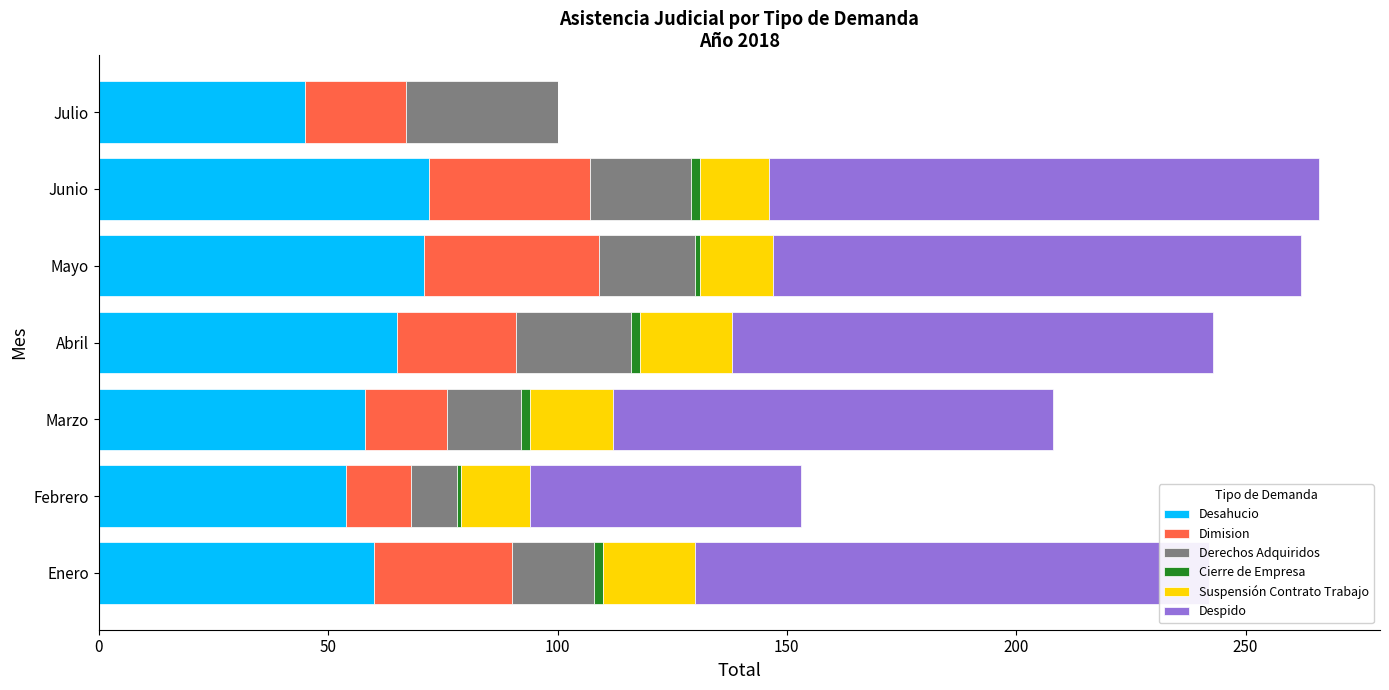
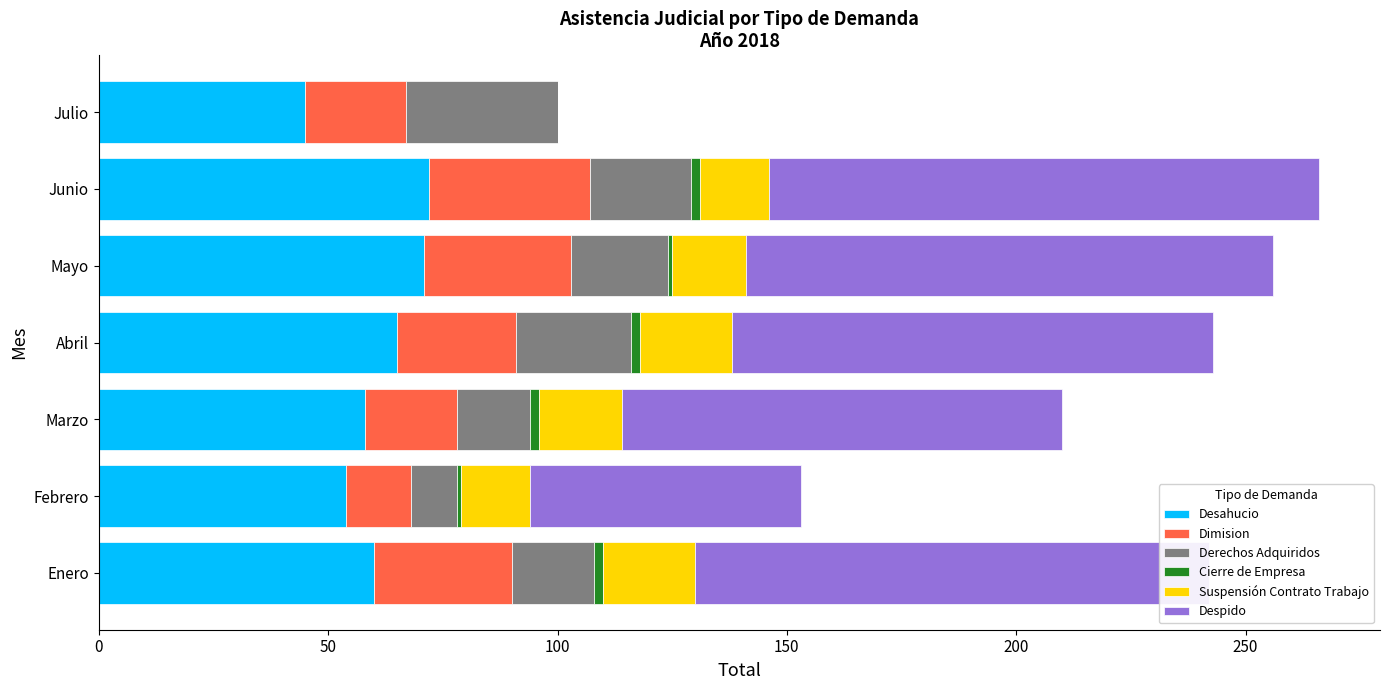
Dimision, Mayo: 38 -> 32
Dimision, Marzo: 18 -> 20
